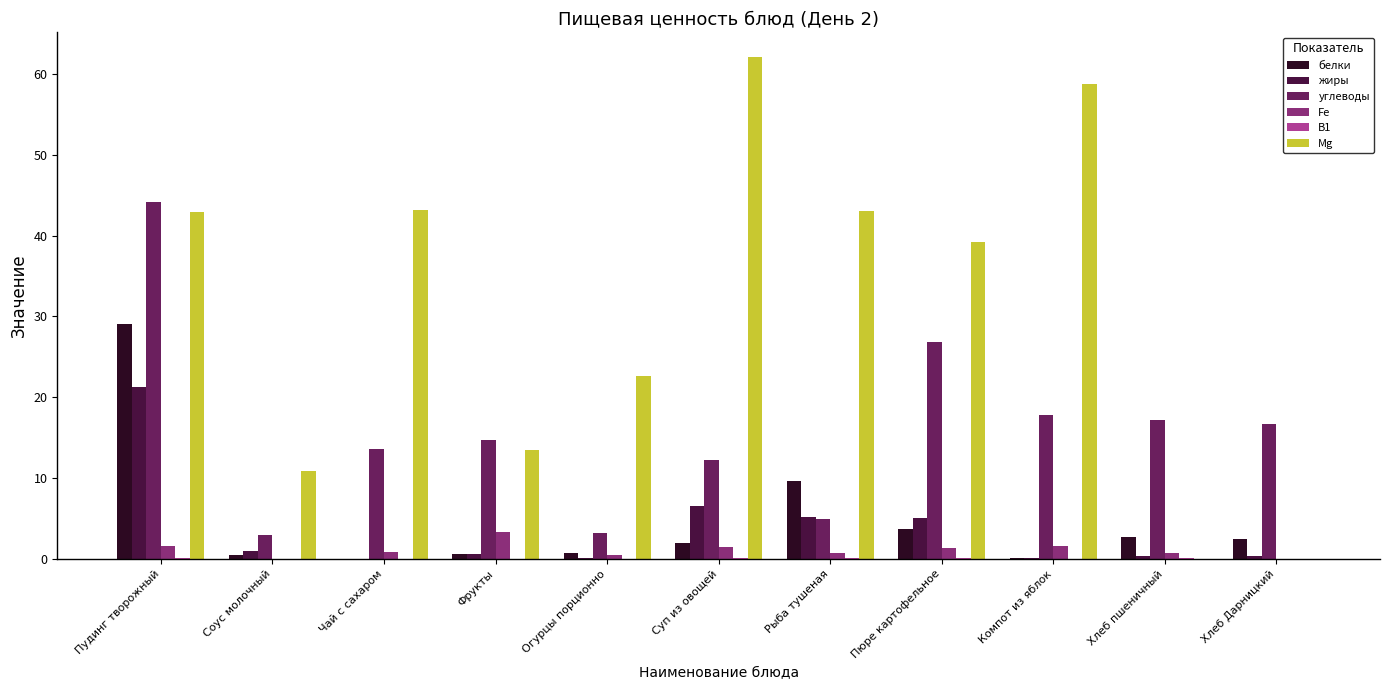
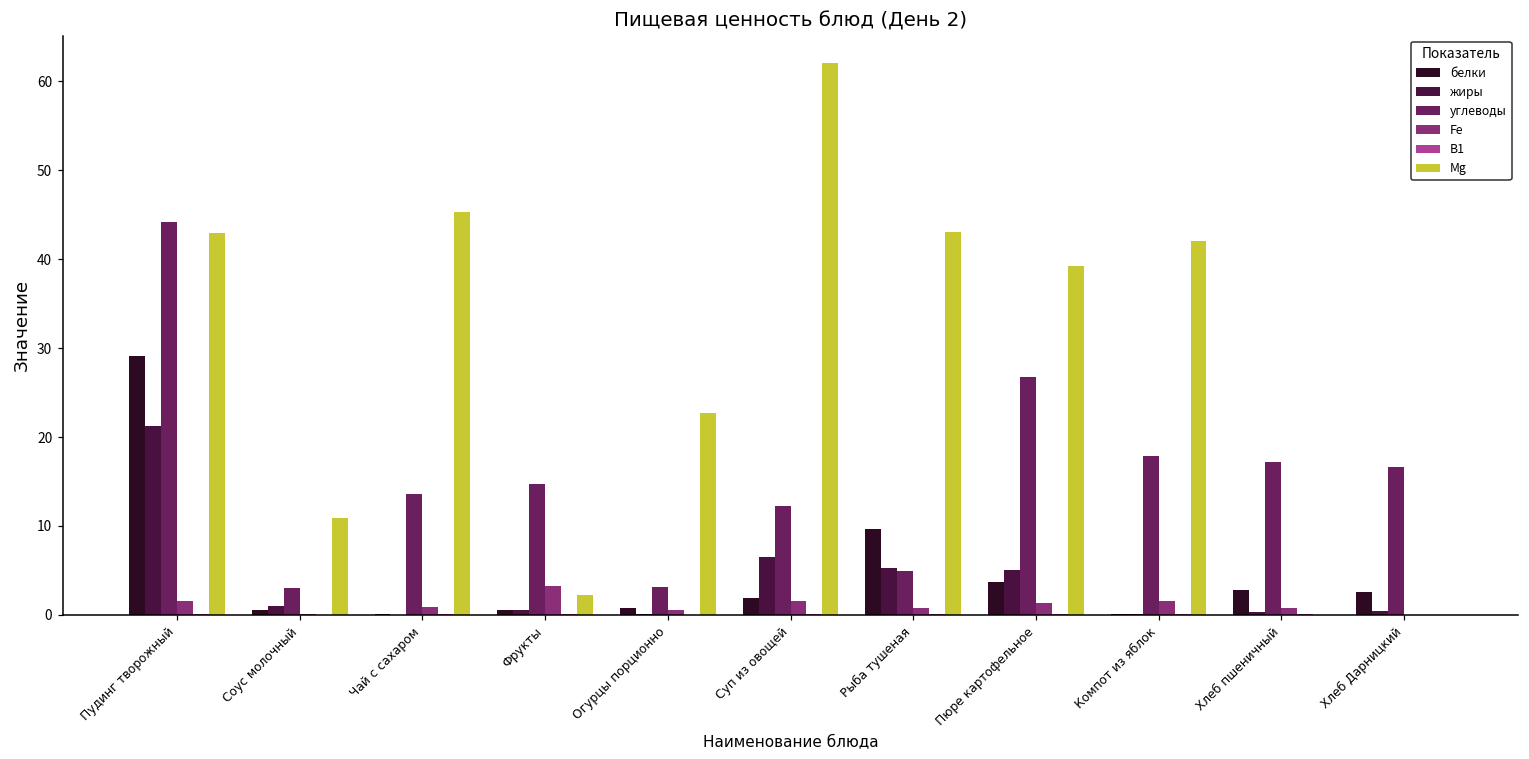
Mg, Чай с сахаром: 43 -> 45
Mg, Фрукты: 14 -> 2
Mg, Компот из яблок: 59 -> 42
